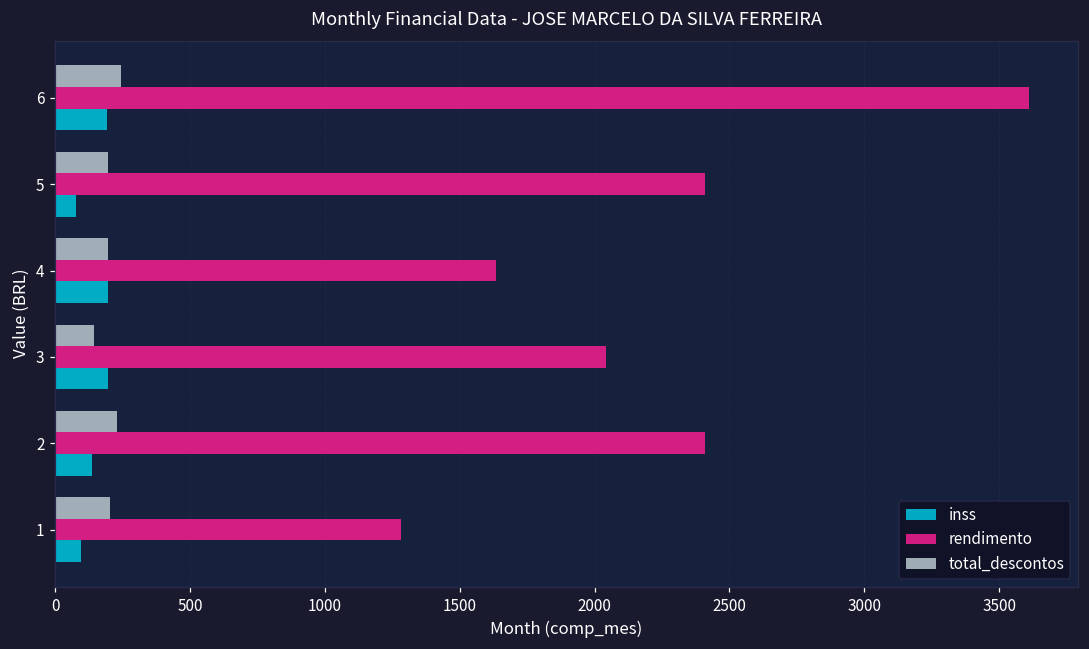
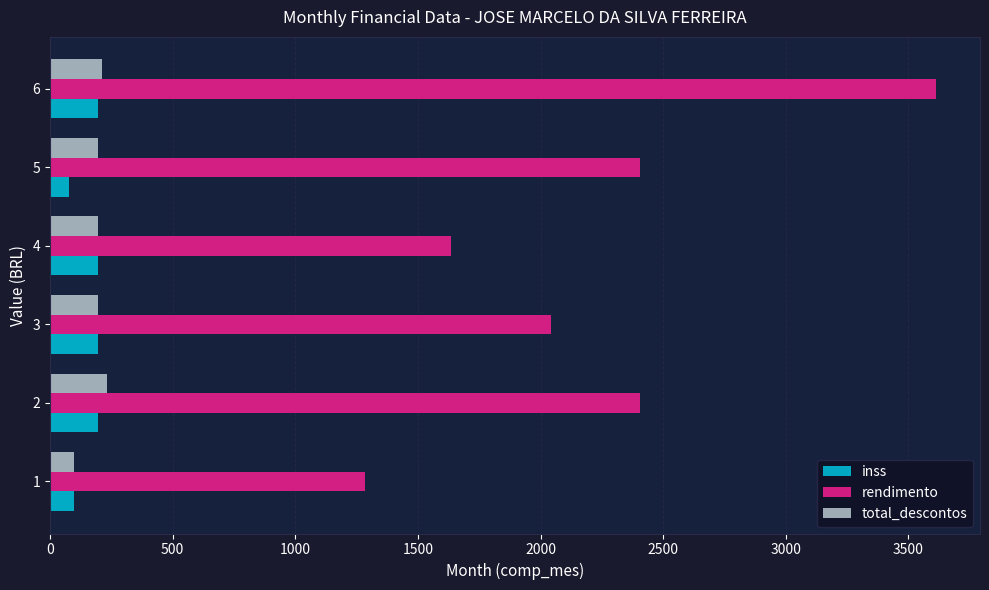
total_descontos, 6: 240 -> 210
total_descontos, 3: 150 -> 200
inss, 2: 140 -> 200
total_descontos, 1: 200 -> 100
